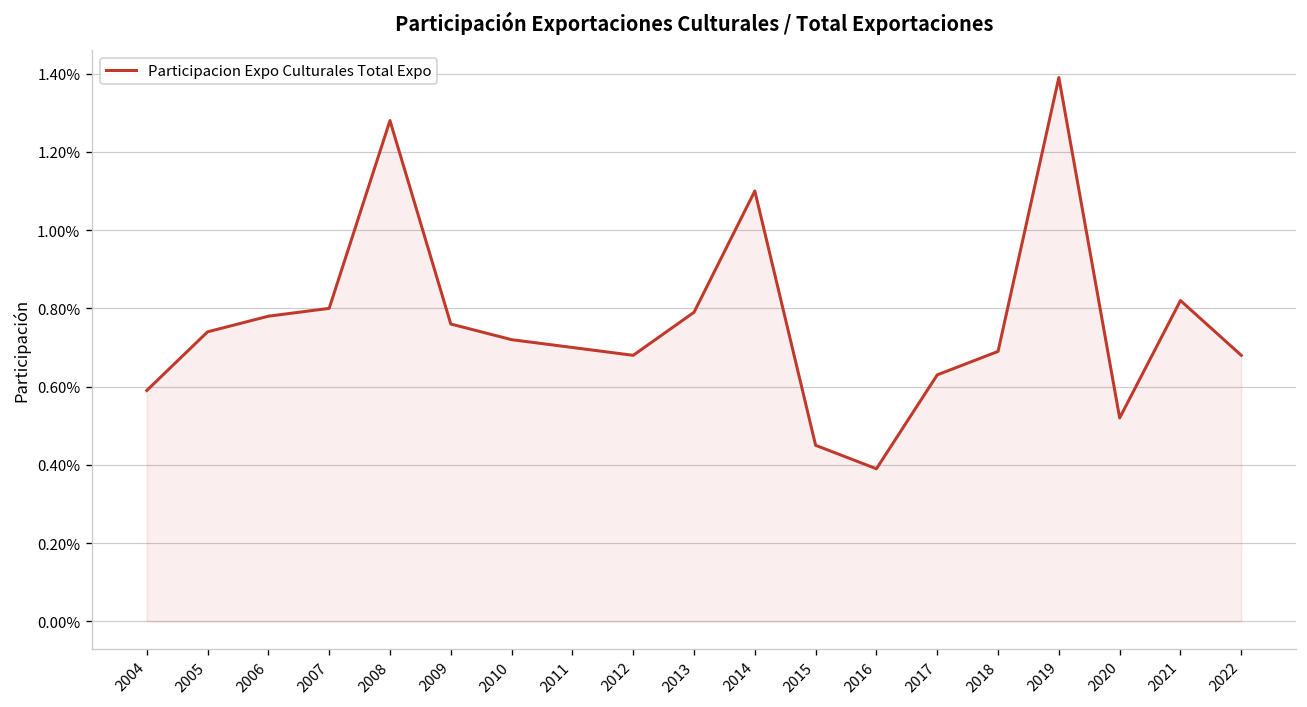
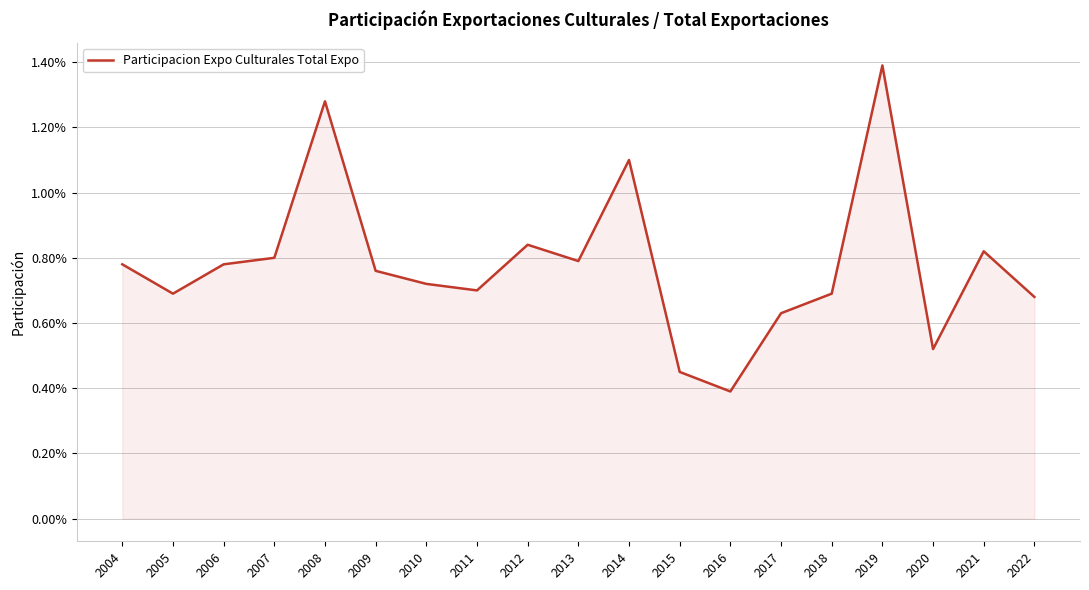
2004: 0.59% -> 0.78%
2005: 0.74% -> 0.69%
2012: 0.68% -> 0.84%
